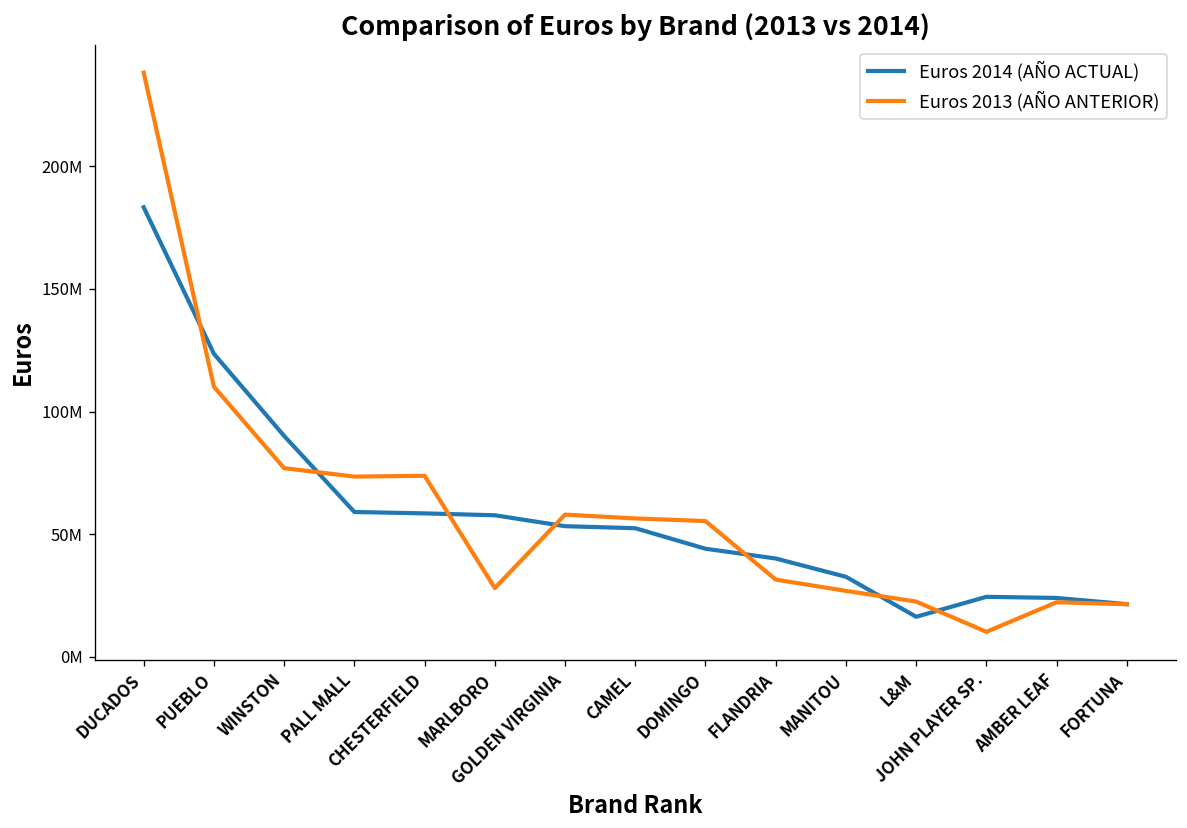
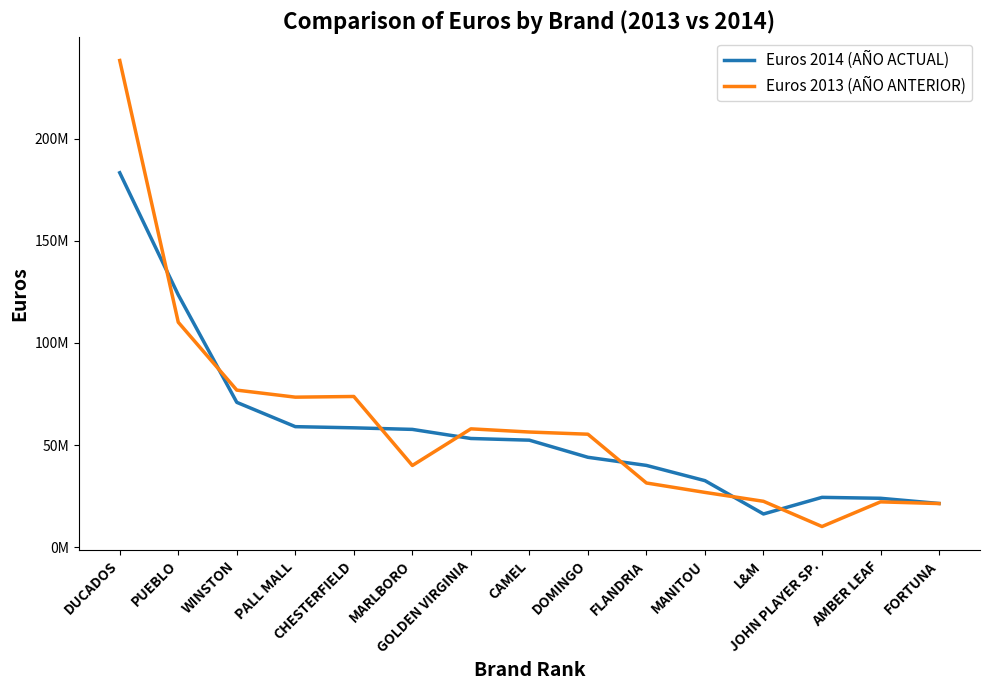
Euros 2014 (AÑO ACTUAL), WINSTON: 90000000 -> 71000000
Euros 2013 (AÑO ANTERIOR), MARLBORO: 28000000 -> 40000000
